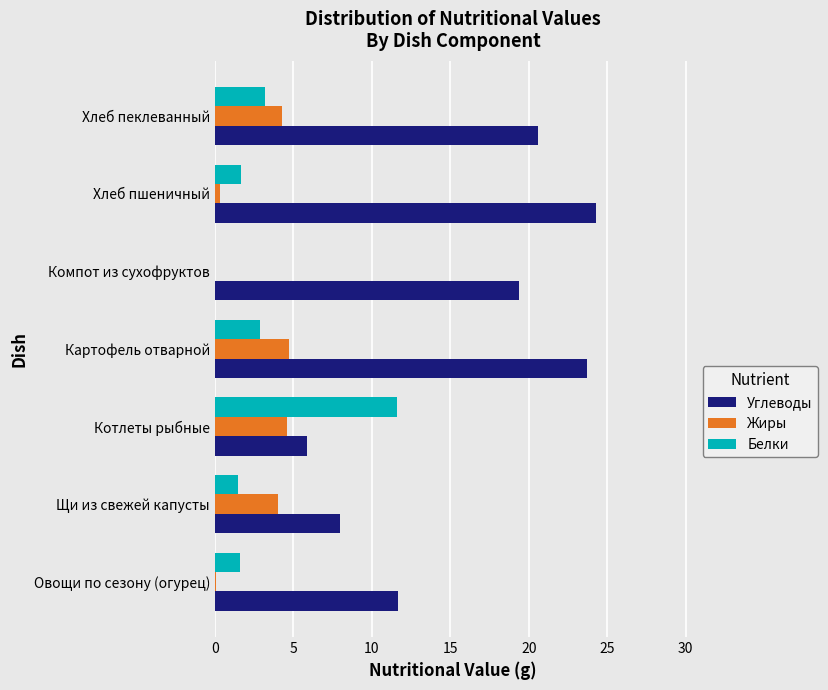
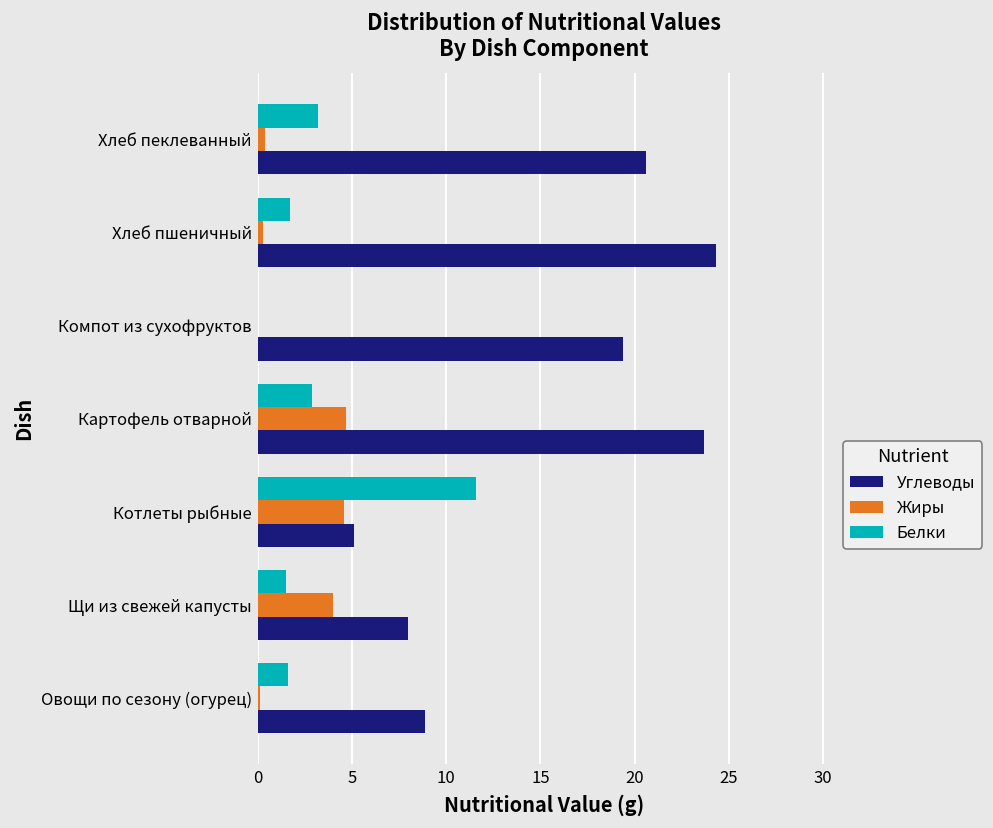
Жиры, Хлеб пеклеванный: 4.3 -> 0.4
Углеводы, Котлеты рыбные: 5.9 -> 5.1
Углеводы, Овощи по сезону (огурец): 11.7 -> 8.9
